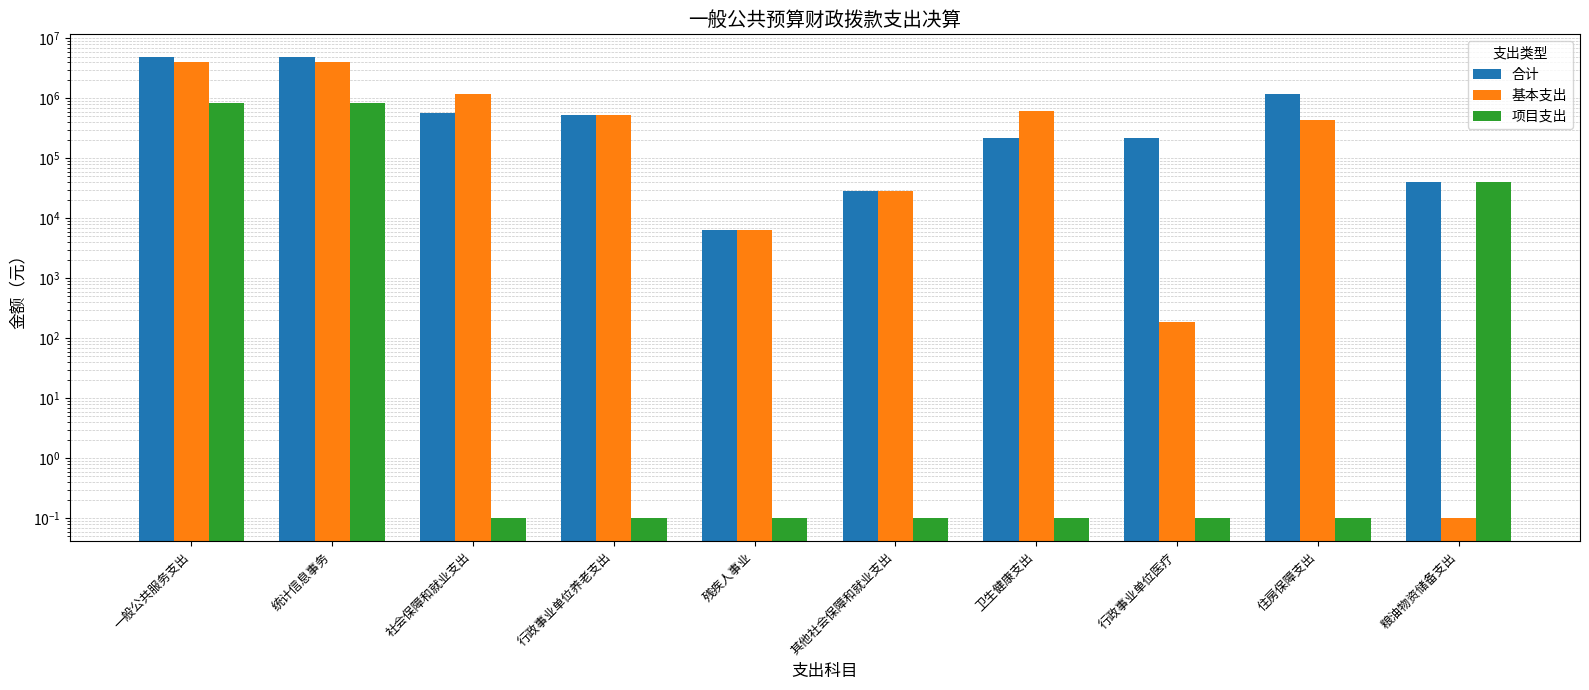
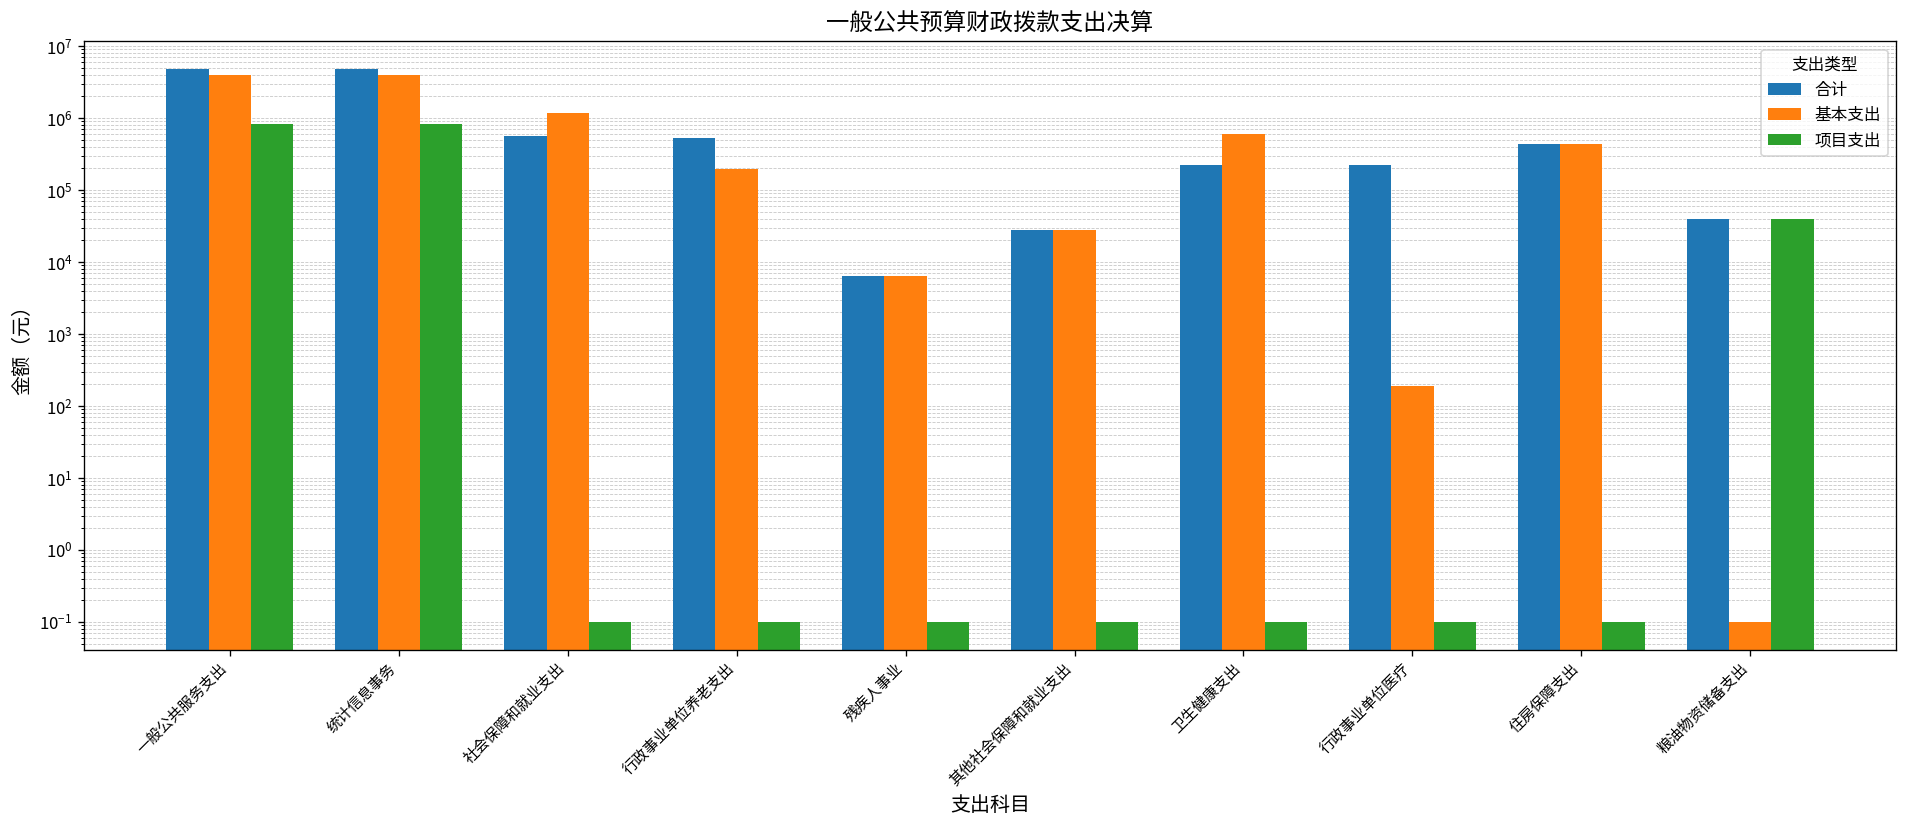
基本支出, 行政事业单位养老支出: 500000 -> 200000
合计, 住房保障支出: 1200000 -> 400000
